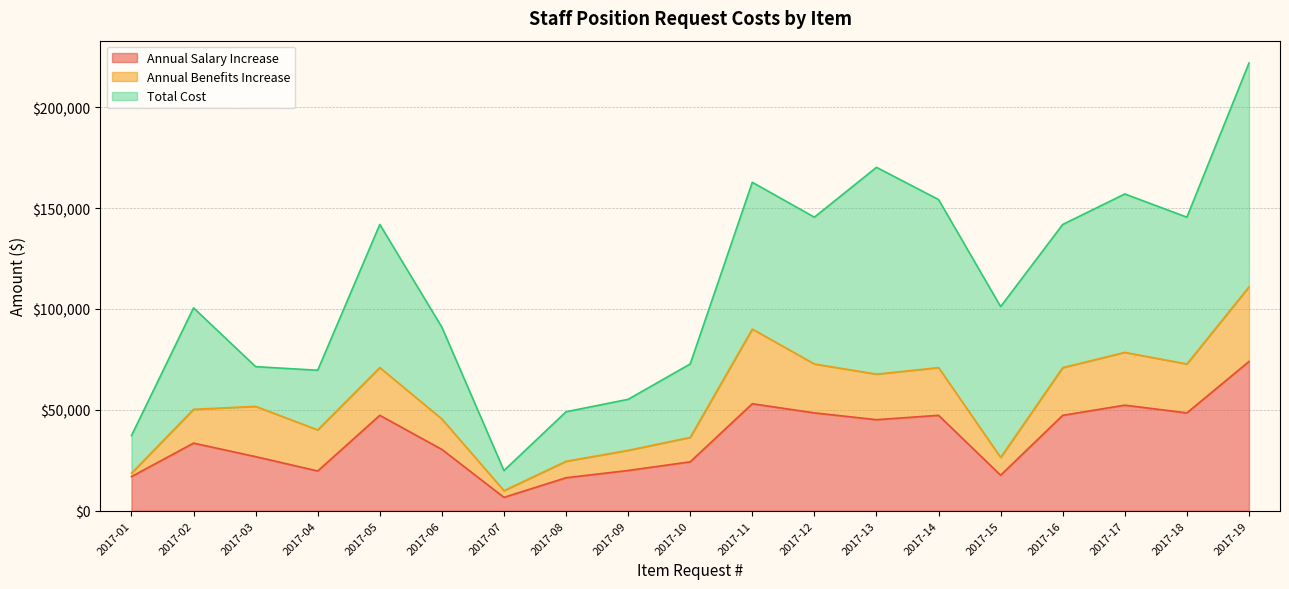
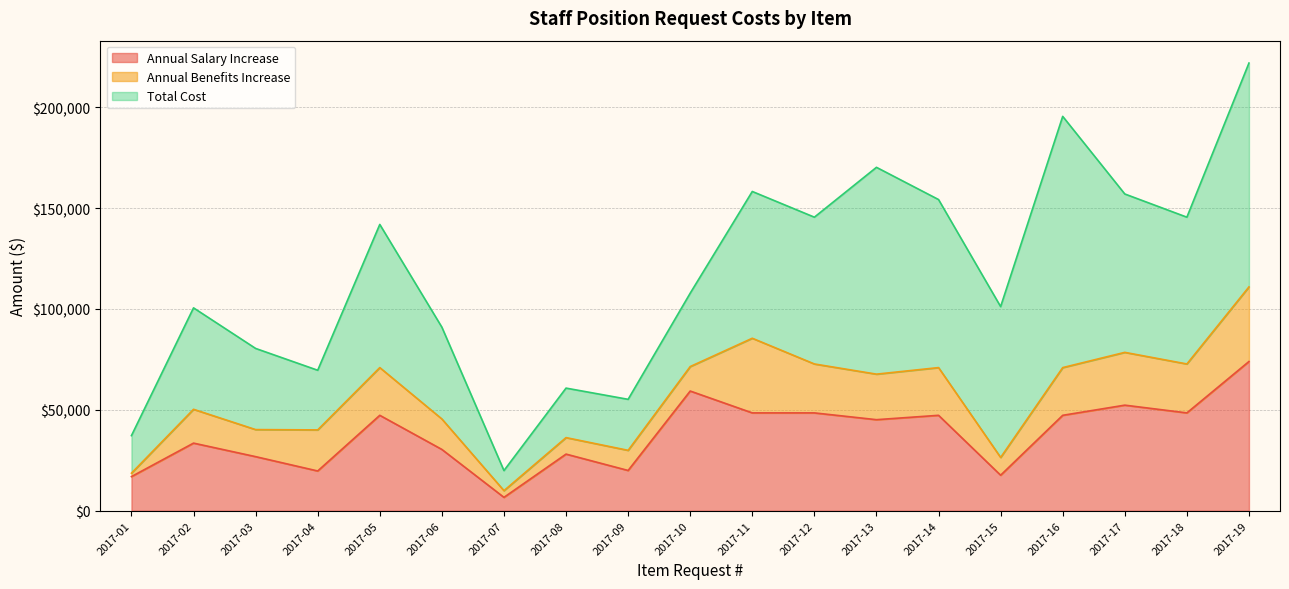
Annual Benefits Increase, 2017-03: $25,000 -> $13,000
Total Cost, 2017-03: $20,000 -> $40,000
Annual Salary Increase, 2017-08: $16,000 -> $28,000
Annual Salary Increase, 2017-10: $24,000 -> $59,000
Annual Salary Increase, 2017-11: $53,000 -> $49,000
Total Cost, 2017-16: $71,000 -> $125,000
